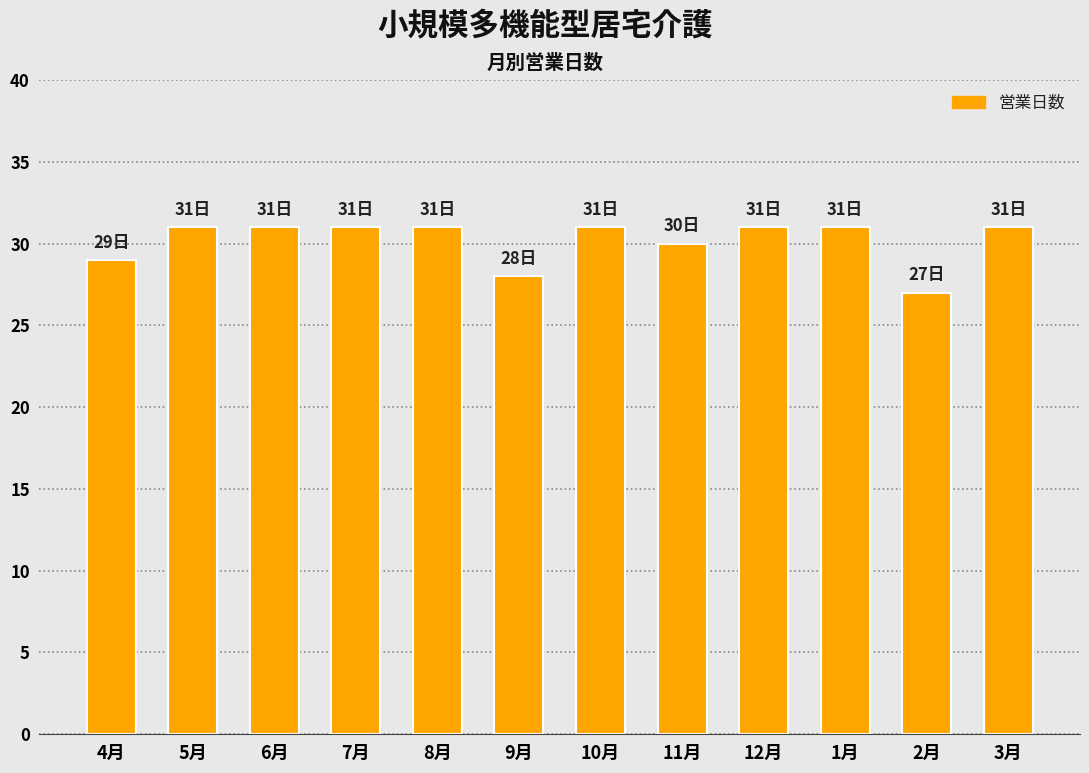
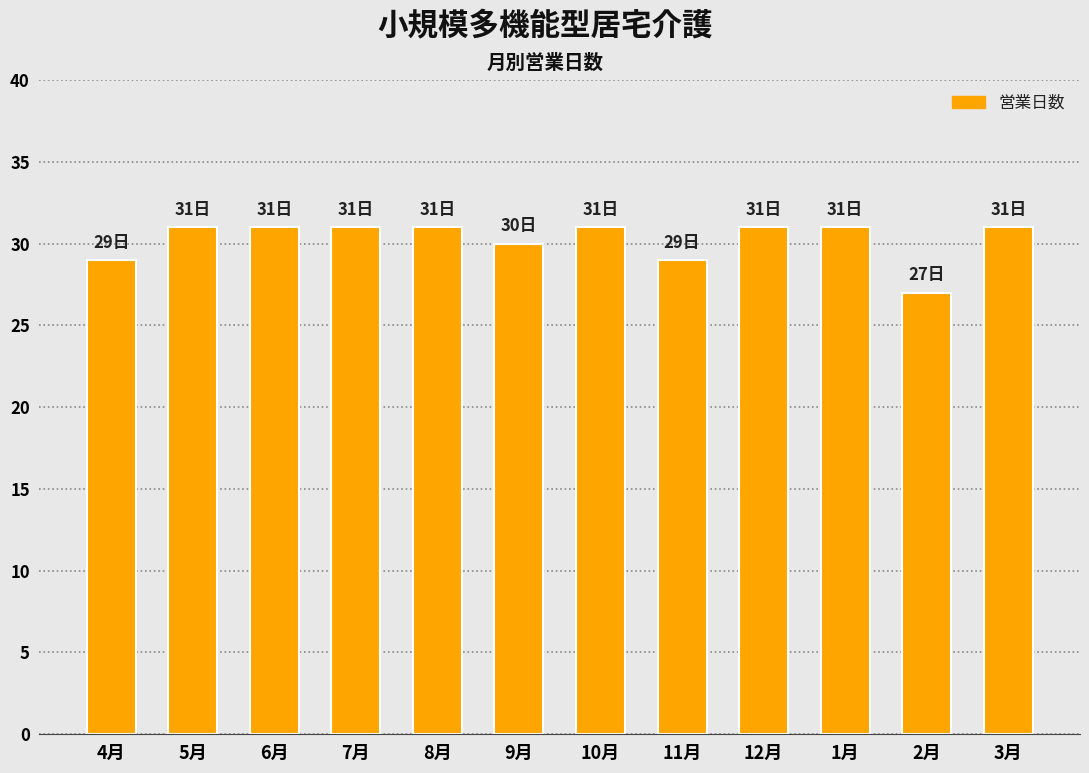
9月: 28日 -> 30日
11月: 30日 -> 29日
